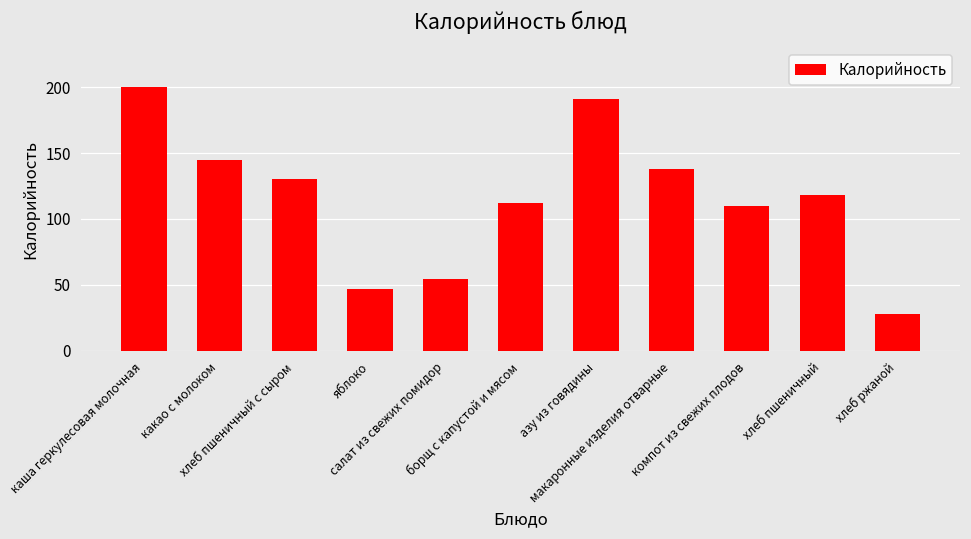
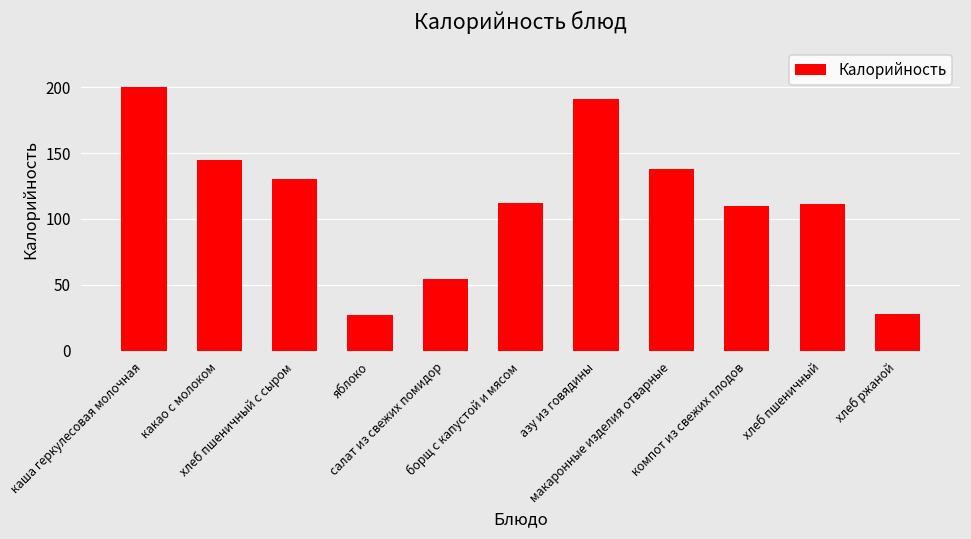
яблоко: 47 -> 27
хлеб пшеничный: 118 -> 111
